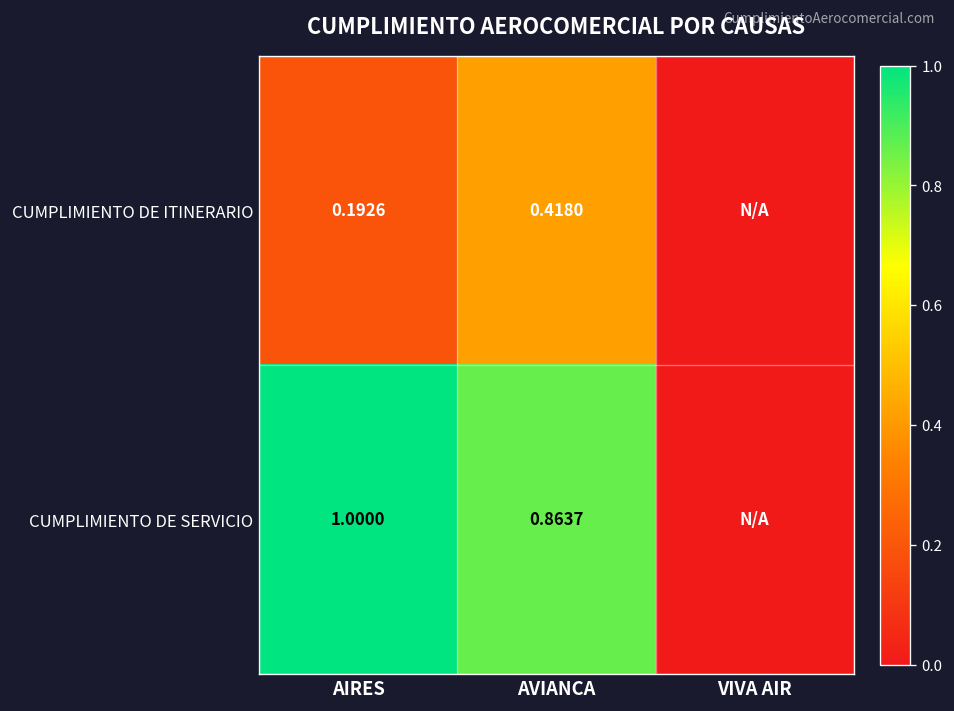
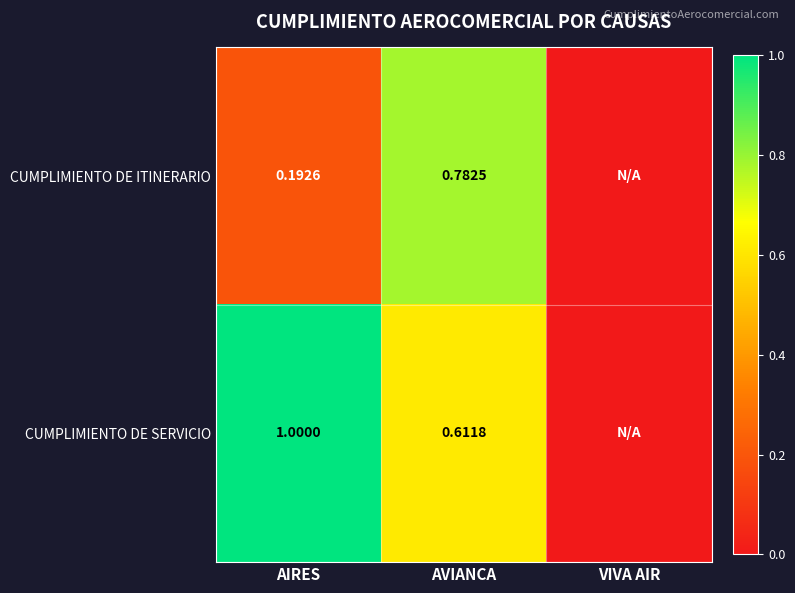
CUMPLIMIENTO DE ITINERARIO, AVIANCA: 0.4180 -> 0.7825
CUMPLIMIENTO DE SERVICIO, AVIANCA: 0.8637 -> 0.6118
